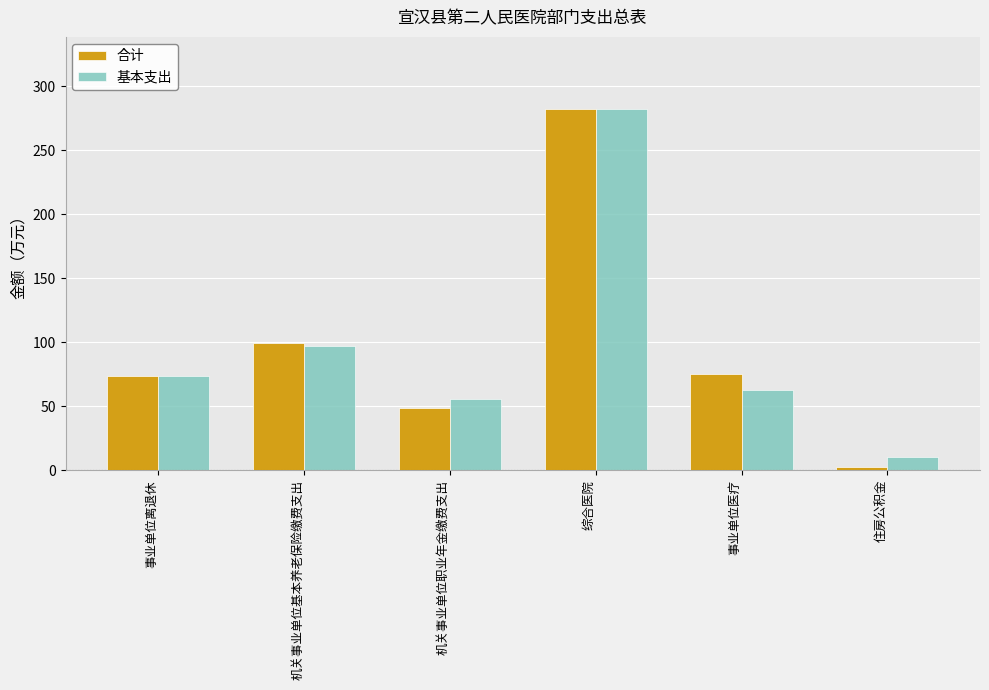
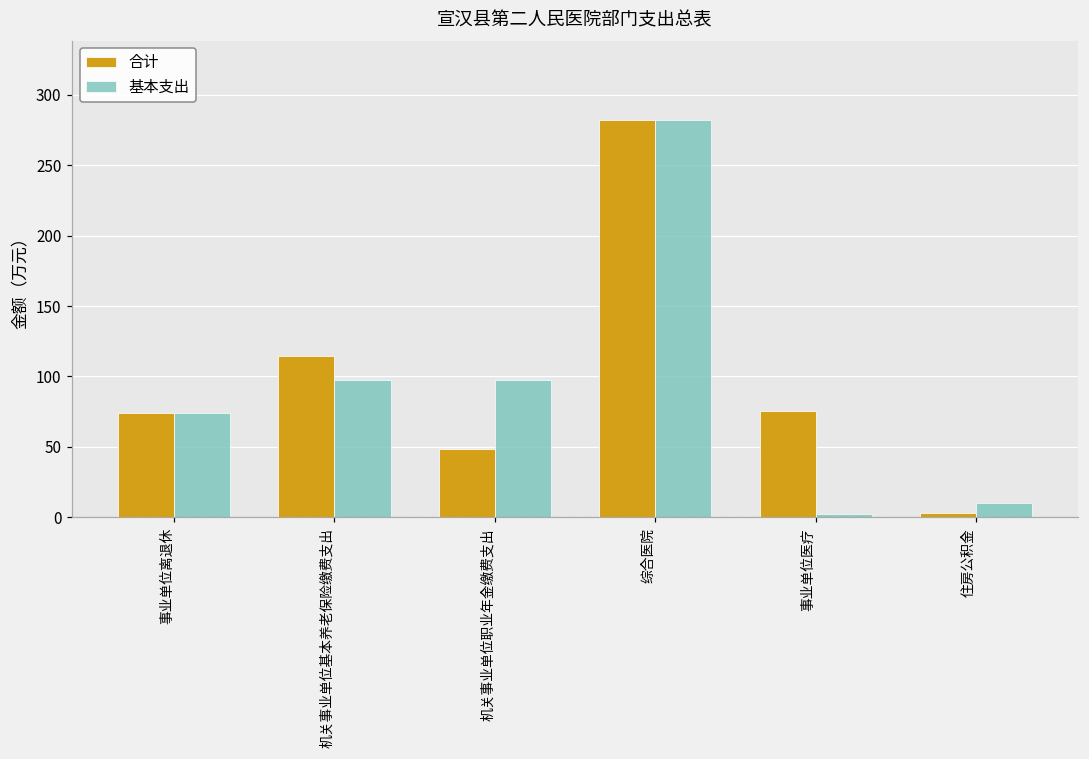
合计, 机关事业单位基本养老保险缴费支出: 99 -> 115
基本支出, 机关事业单位职业年金缴费支出: 56 -> 98
基本支出, 事业单位医疗: 63 -> 2
